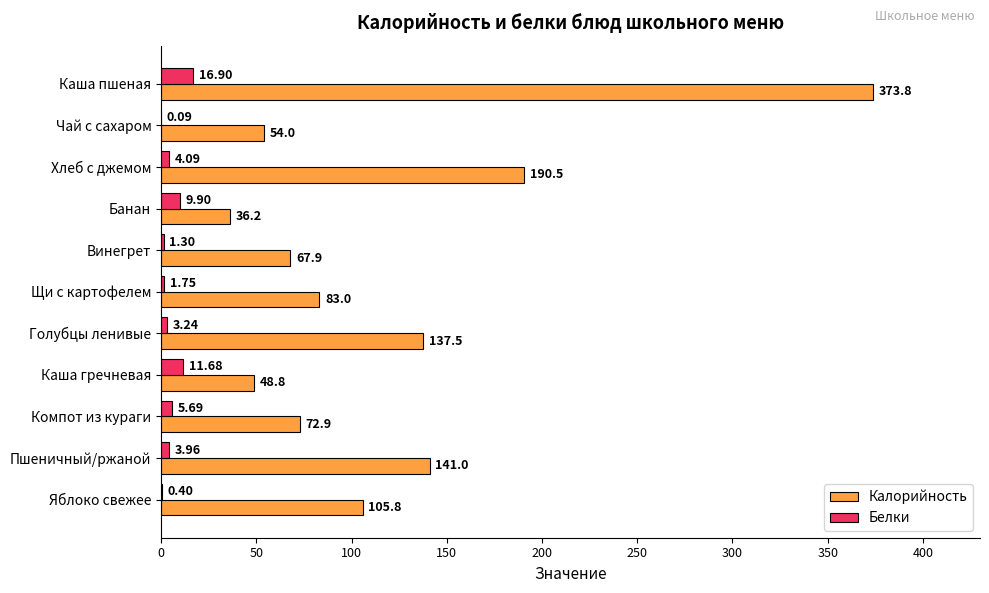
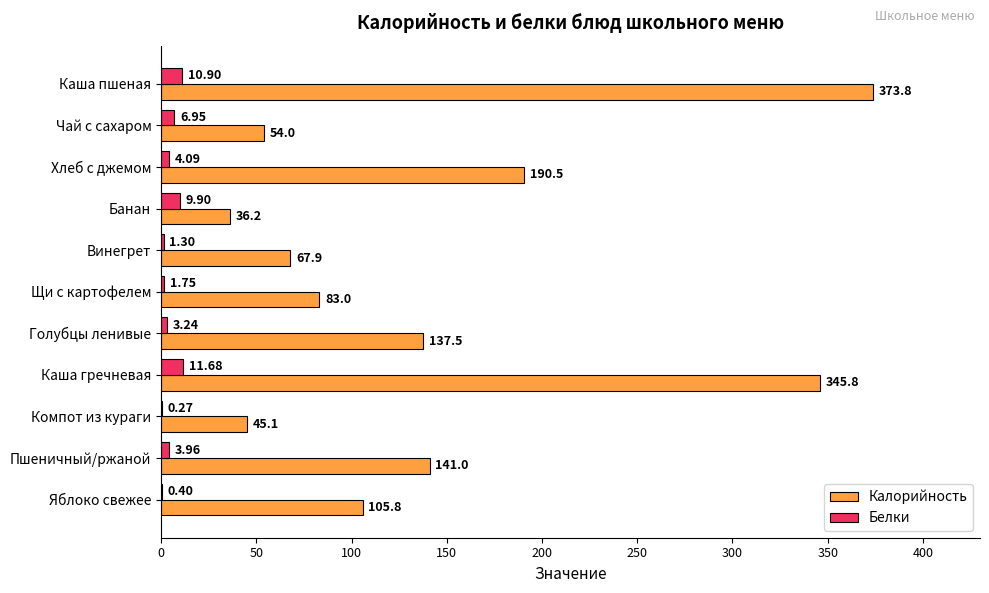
Белки, Каша пшеная: 16.90 -> 10.90
Белки, Чай с сахаром: 0.09 -> 6.95
Калорийность, Каша гречневая: 48.8 -> 345.8
Белки, Компот из кураги: 5.69 -> 0.27
Калорийность, Компот из кураги: 72.9 -> 45.1
